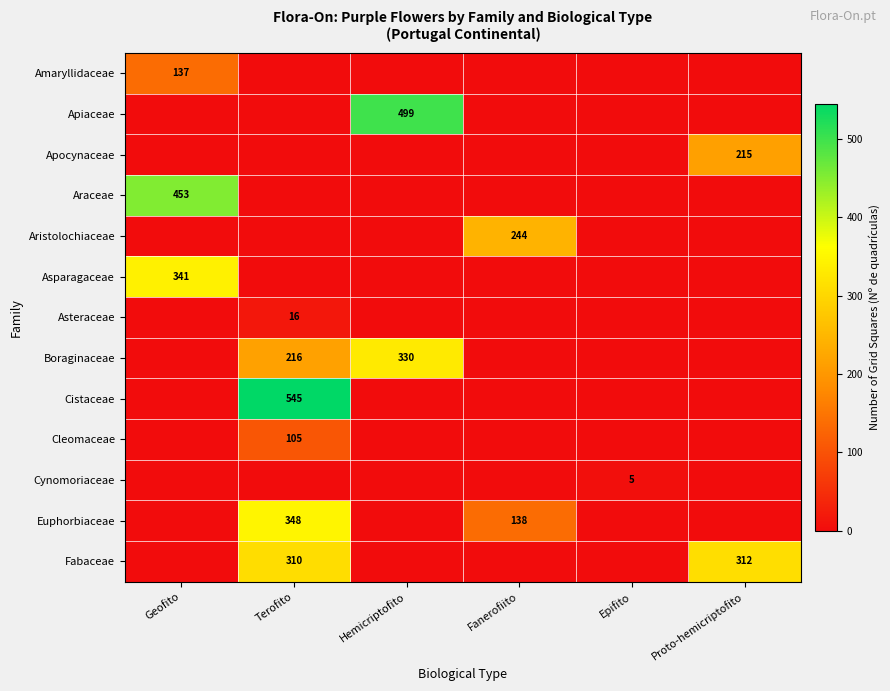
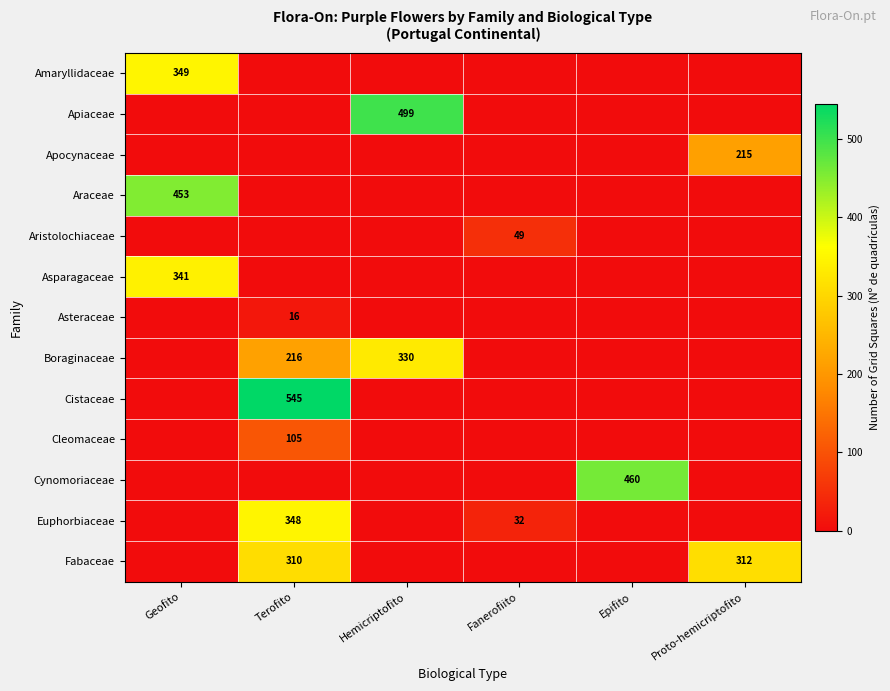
Amaryllidaceae, Geofito: 137 -> 349
Aristolochiaceae, Fanerofiito: 244 -> 49
Cynomoriaceae, Epifito: 5 -> 460
Euphorbiaceae, Fanerofiito: 138 -> 32
